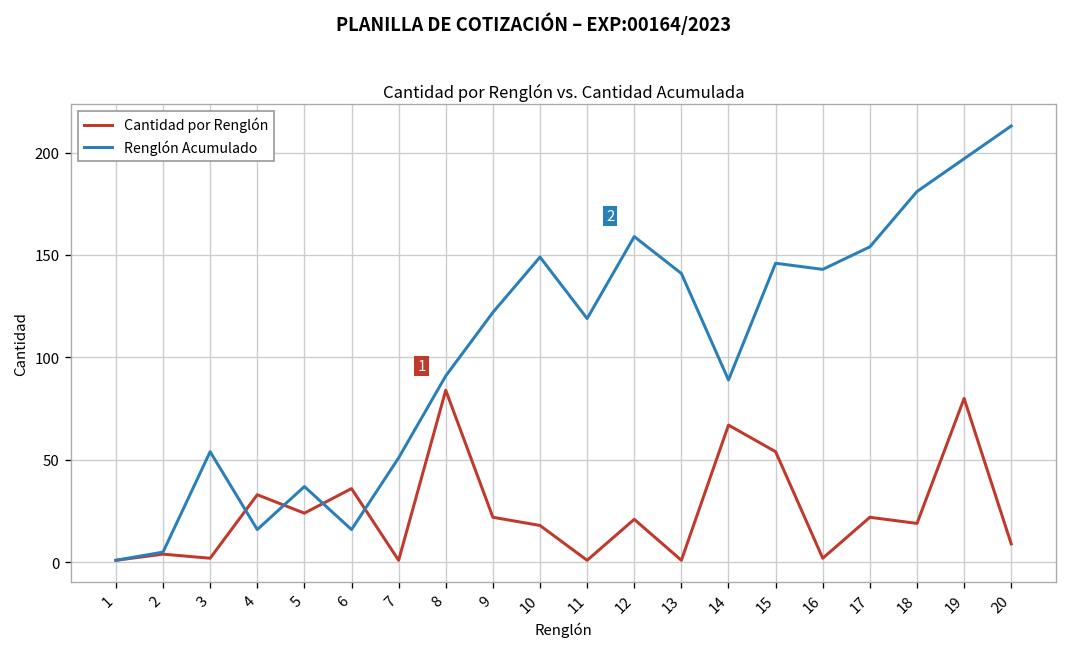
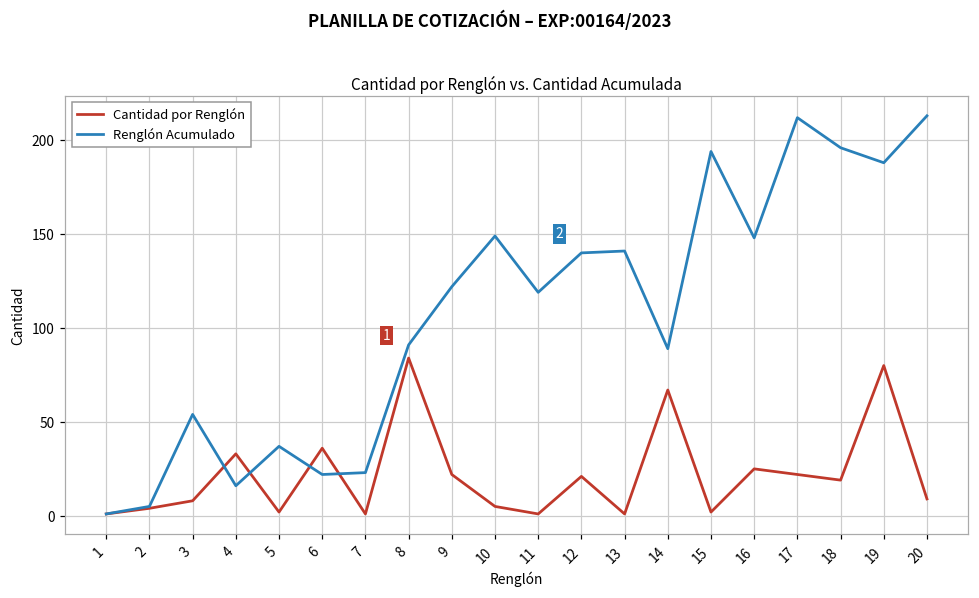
Cantidad por Renglón, 3: 2 -> 8
Cantidad por Renglón, 5: 24 -> 2
Renglón Acumulado, 6: 16 -> 22
Renglón Acumulado, 7: 51 -> 23
Cantidad por Renglón, 10: 18 -> 5
Renglón Acumulado, 12: 159 -> 140
Cantidad por Renglón, 15: 54 -> 2
Renglón Acumulado, 15: 146 -> 194
Cantidad por Renglón, 16: 2 -> 25
Renglón Acumulado, 16: 143 -> 148
Renglón Acumulado, 17: 154 -> 212
Renglón Acumulado, 18: 181 -> 196
Renglón Acumulado, 19: 197 -> 188
